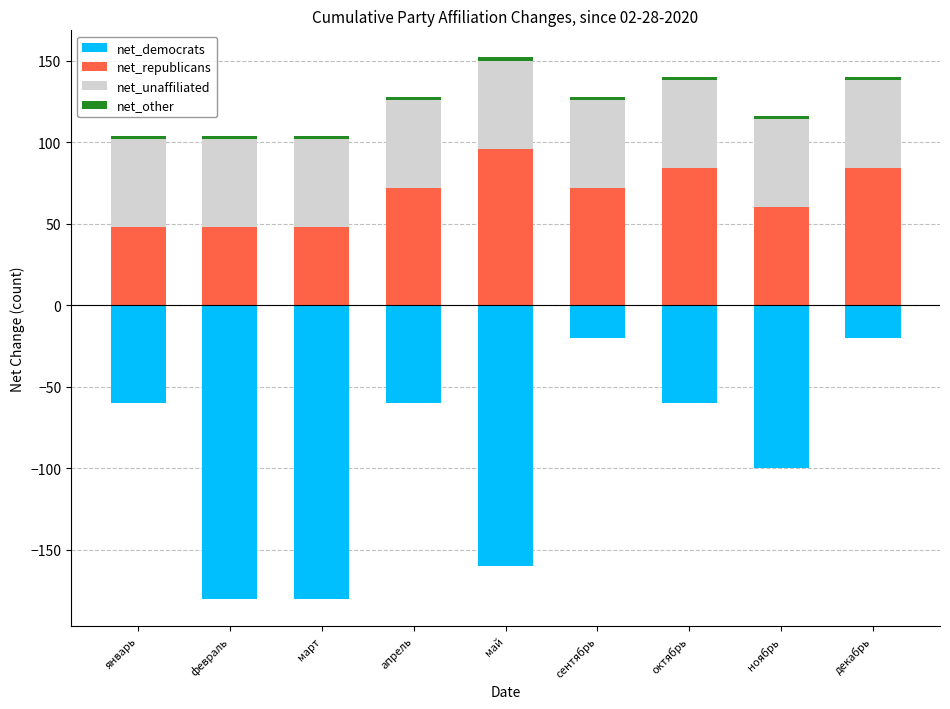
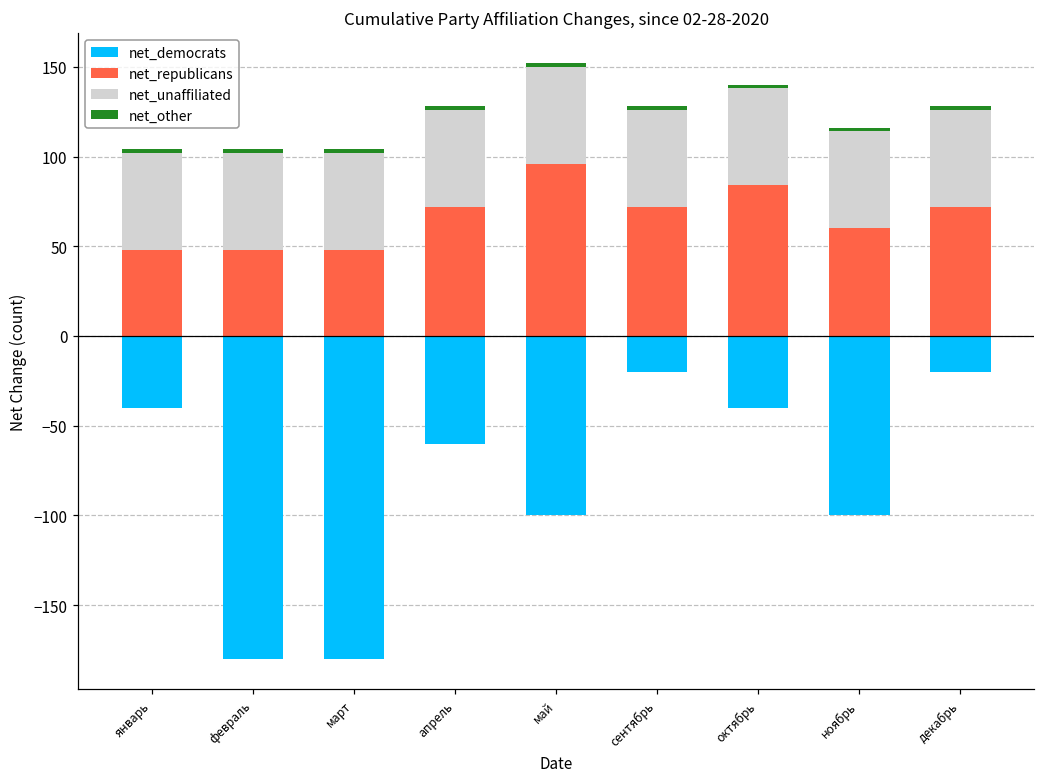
net_democrats, январь: -60 -> -40
net_democrats, май: -160 -> -100
net_democrats, октябрь: -60 -> -40
net_republicans, декабрь: 84 -> 72
